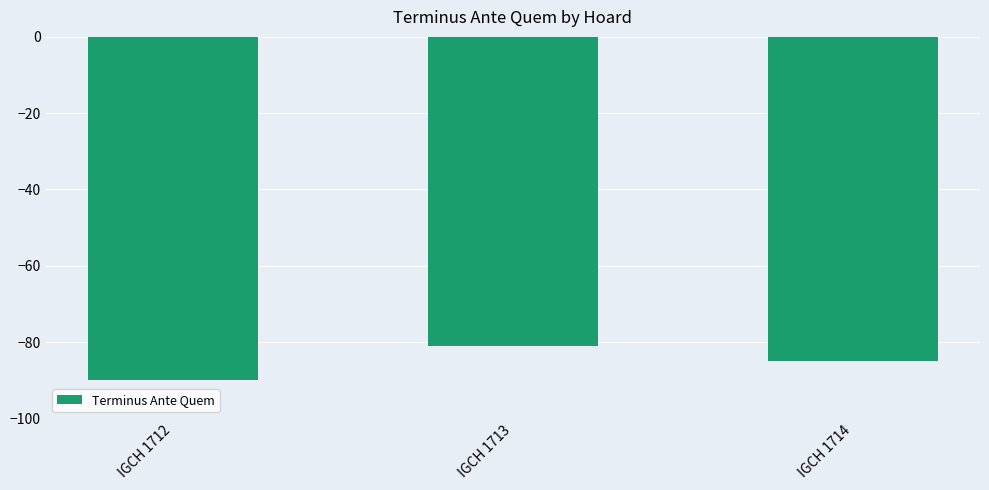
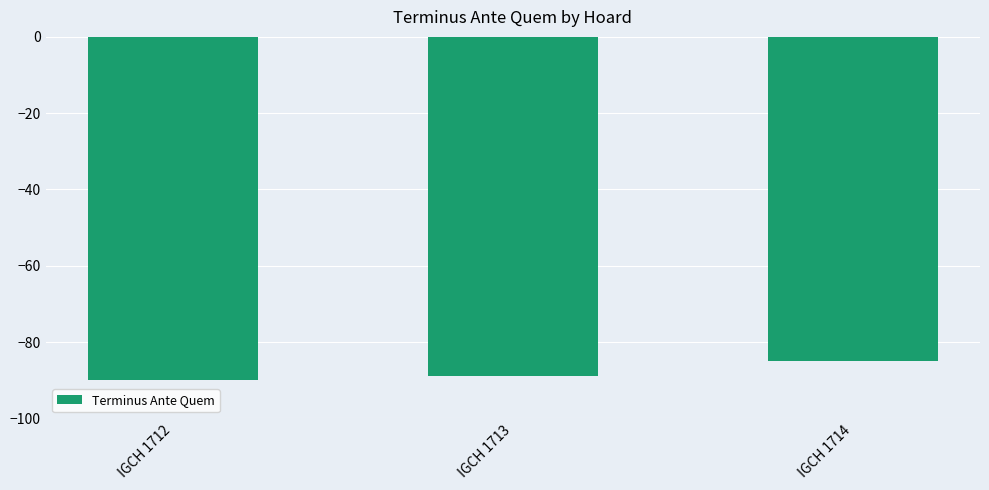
IGCH 1713: -81 -> -89
